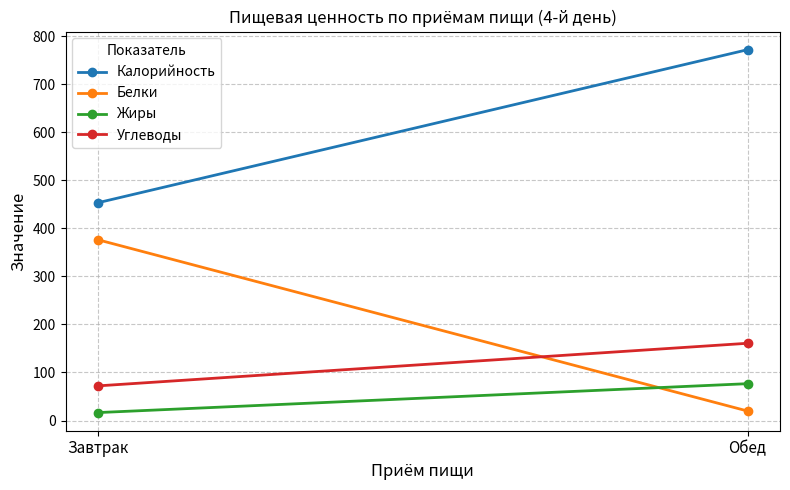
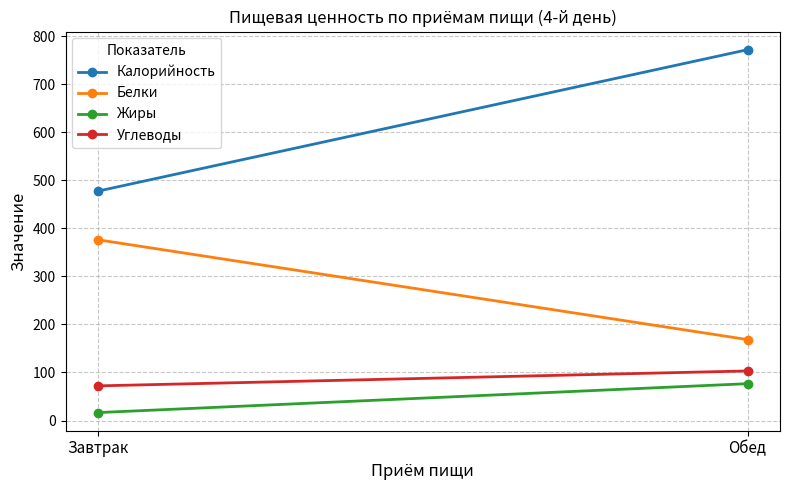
Калорийность, Завтрак: 450 -> 480
Белки, Обед: 20 -> 170
Углеводы, Обед: 160 -> 100
